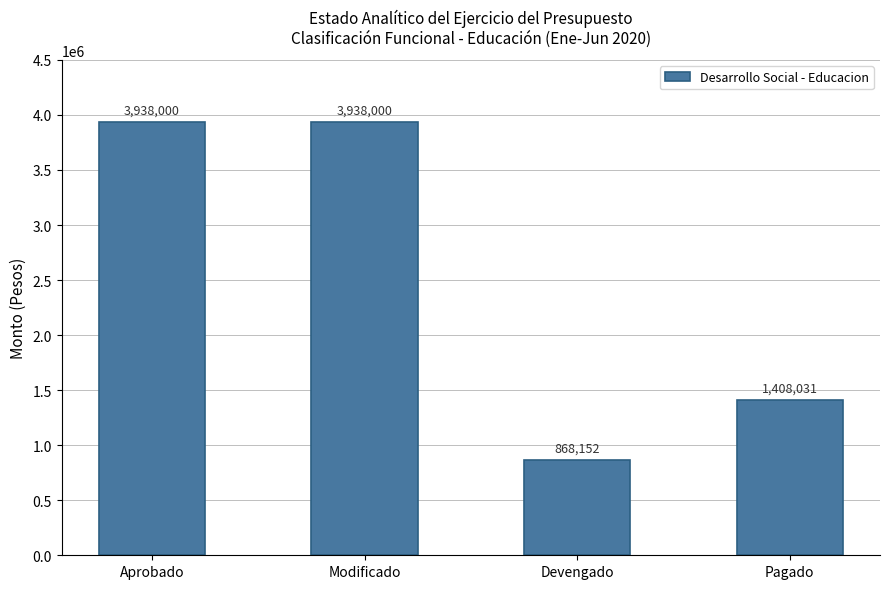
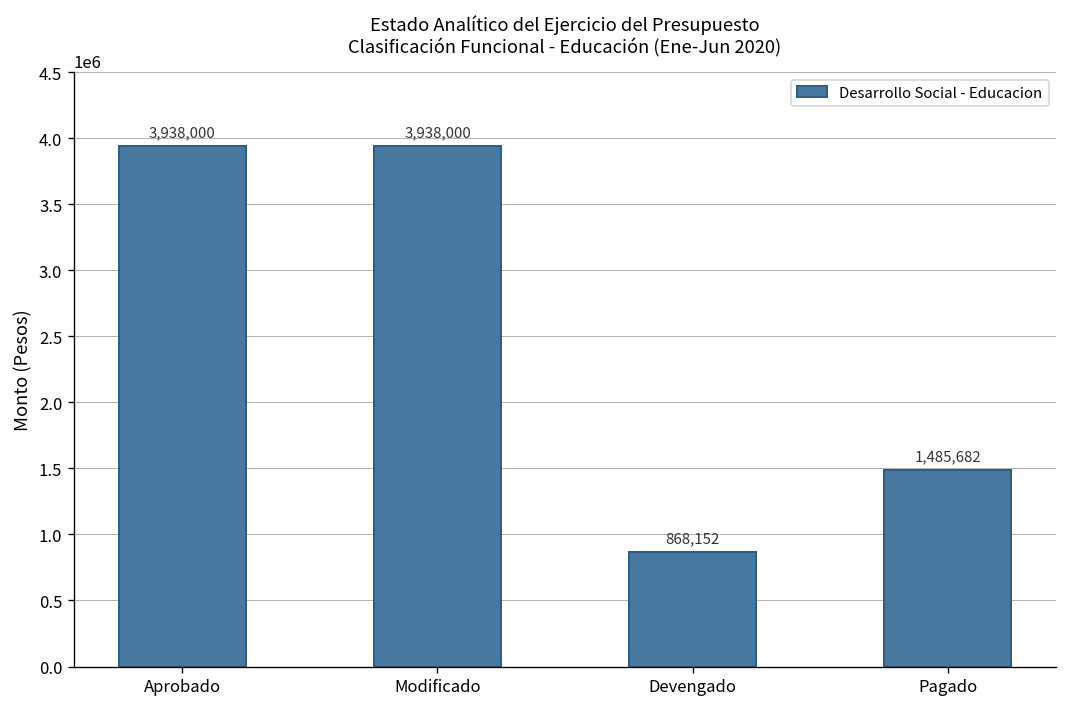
Pagado: 1,408,031 -> 1,485,682
